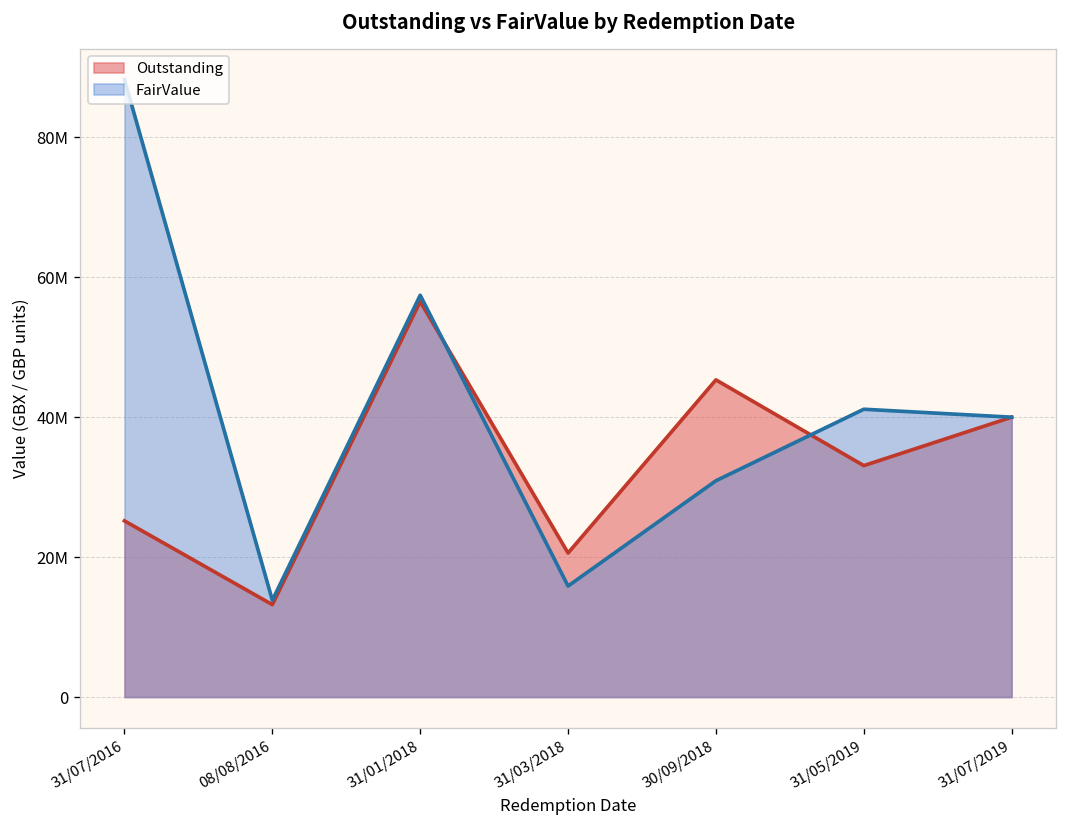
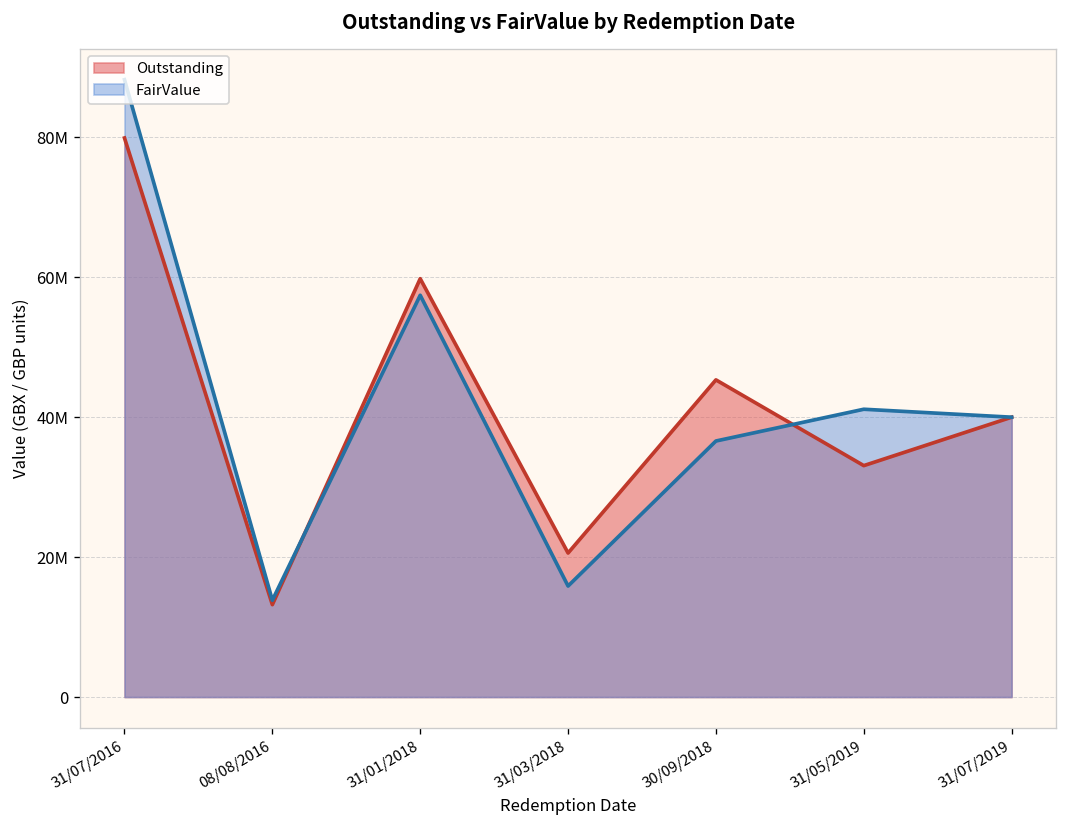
Outstanding, 31/07/2016: 25000000 -> 80000000
Outstanding, 31/01/2018: 57000000 -> 60000000
FairValue, 30/09/2018: 31000000 -> 37000000
